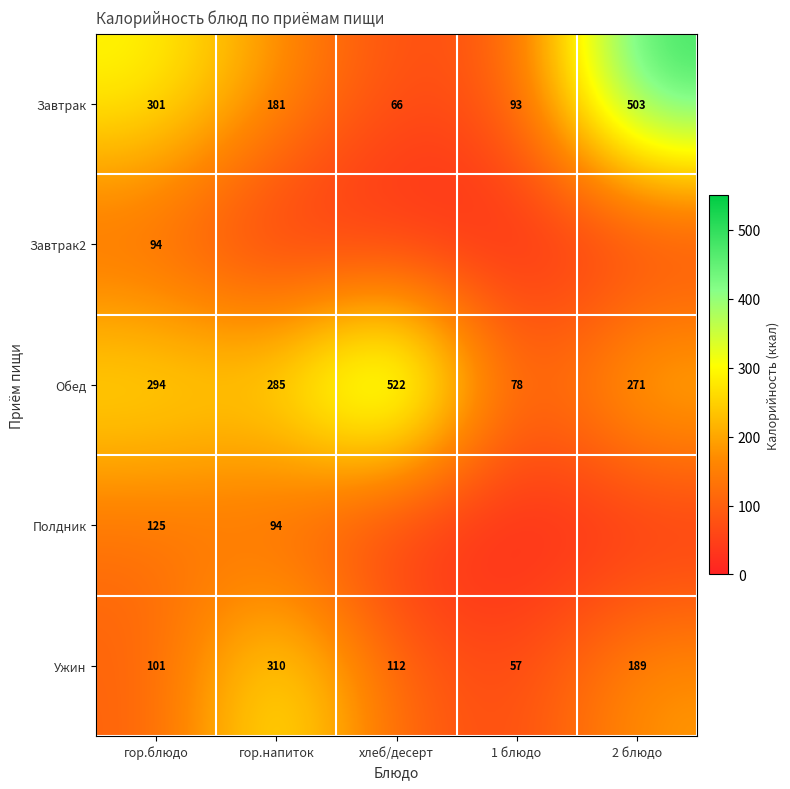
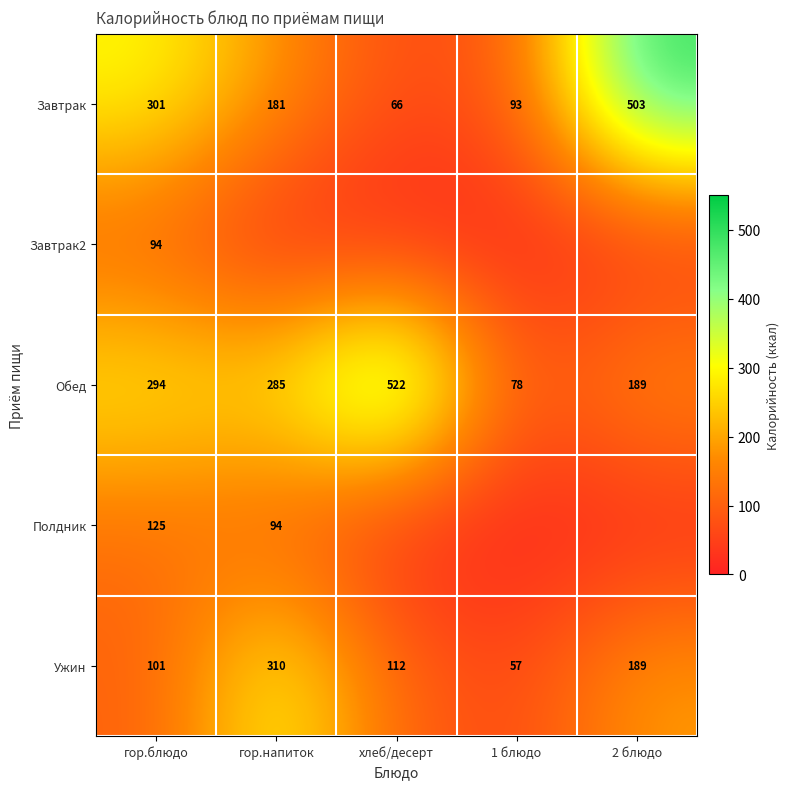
Обед, 2 блюдо: 271 -> 189
